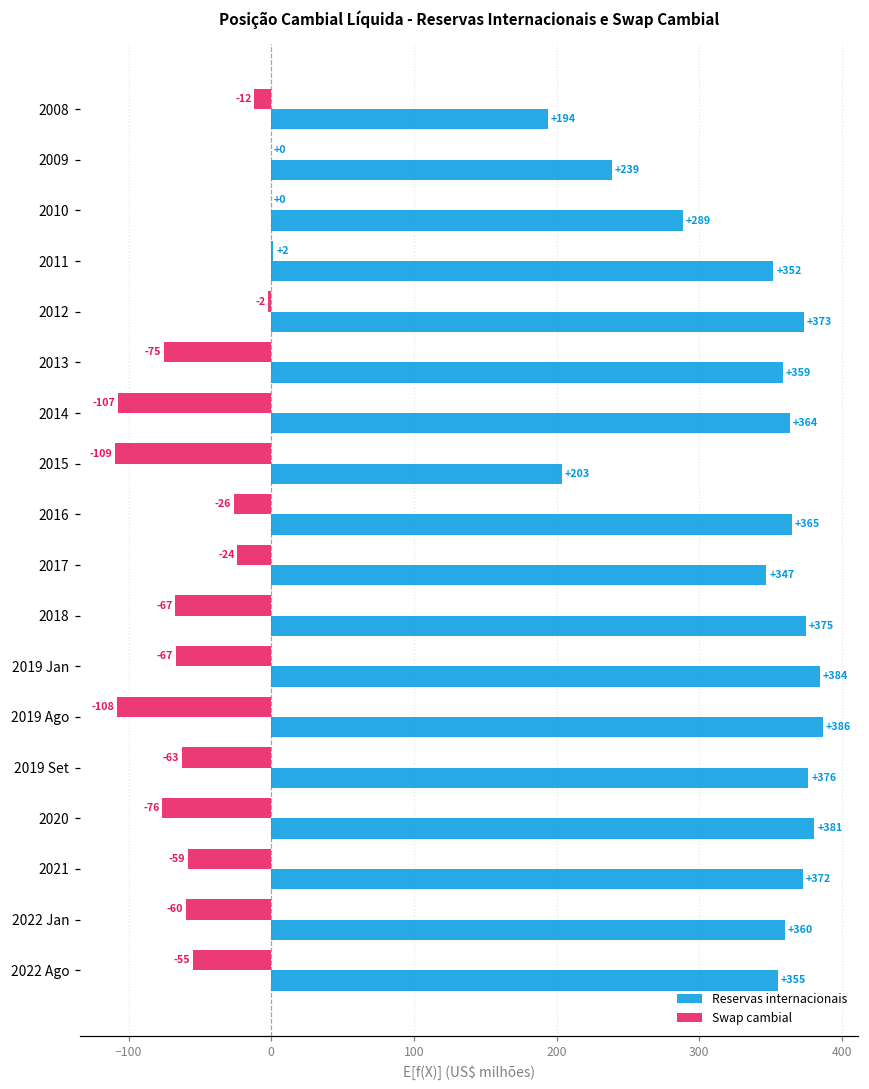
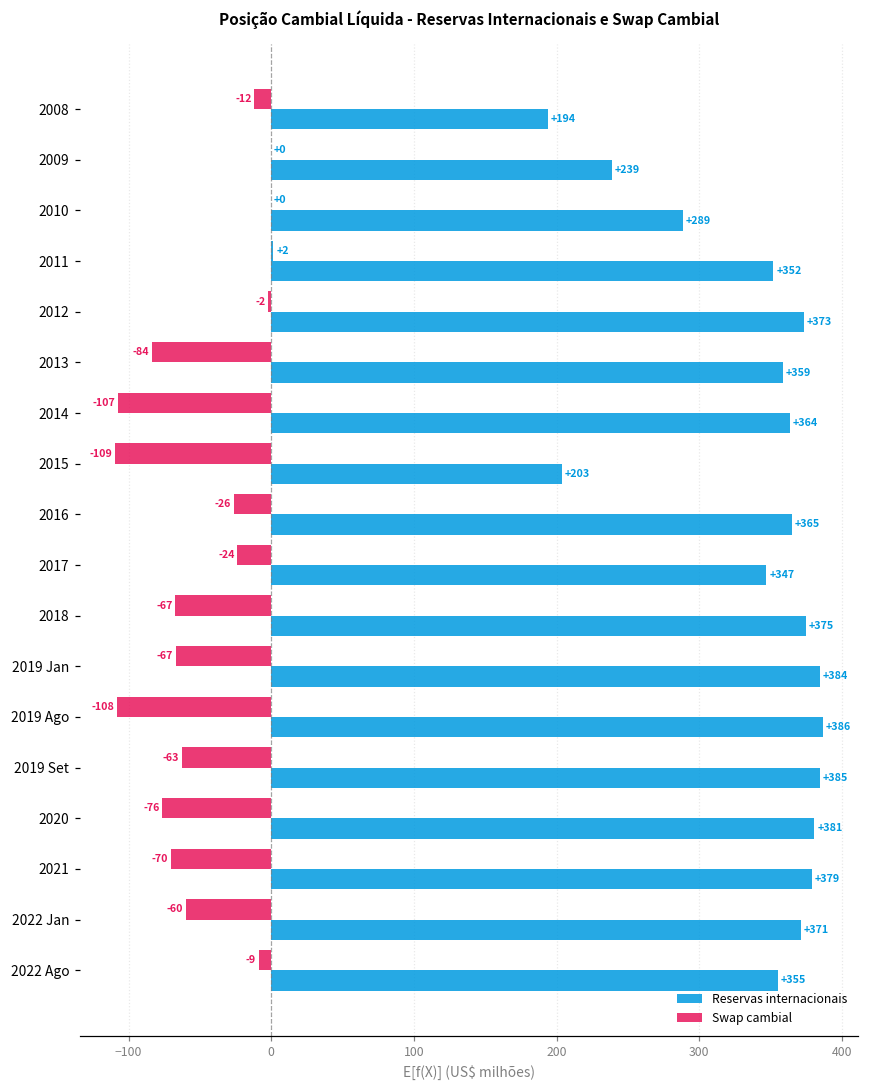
Swap cambial, 2013: -75 -> -84
Reservas internacionais, 2019 Set: +376 -> +385
Swap cambial, 2021: -59 -> -70
Reservas internacionais, 2021: +372 -> +379
Reservas internacionais, 2022 Jan: +360 -> +371
Swap cambial, 2022 Ago: -55 -> -9
